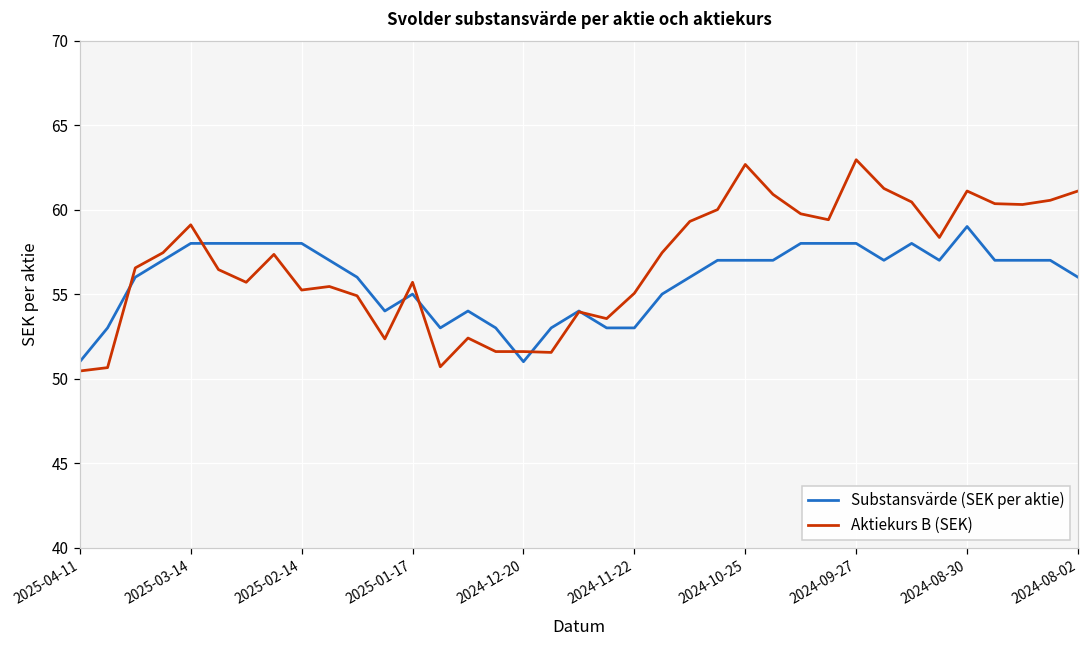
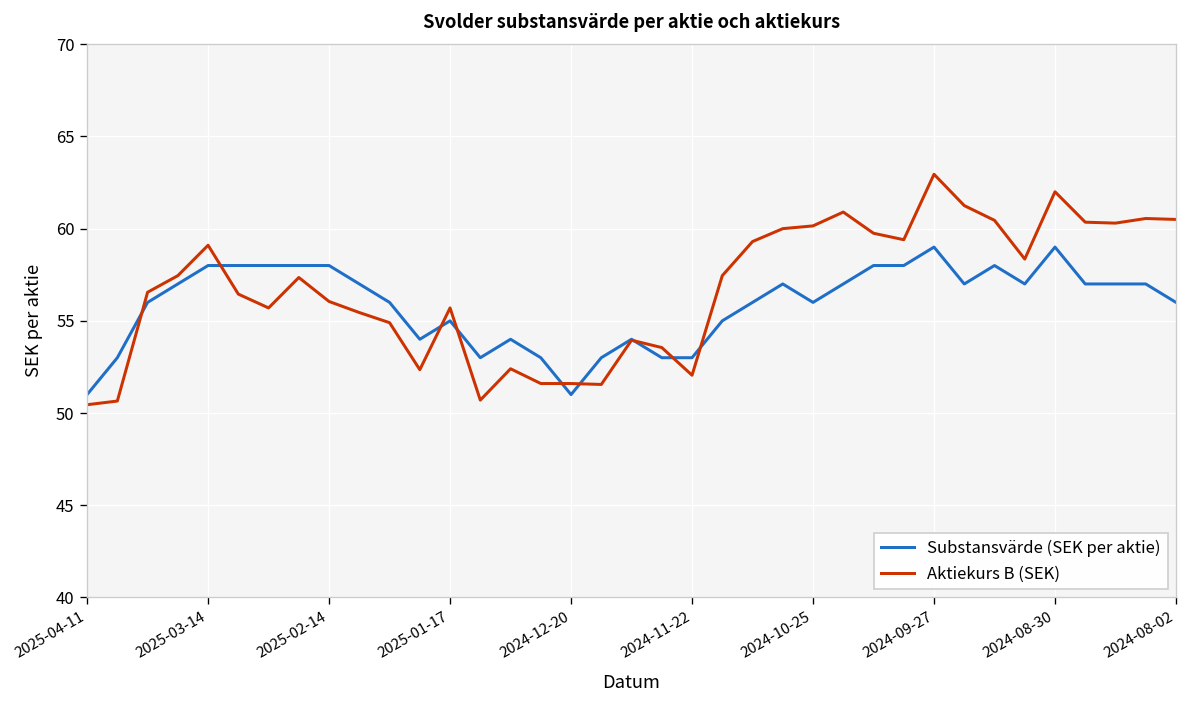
Aktiekurs B (SEK), 2025-02-14: 55.2 -> 56.1
Aktiekurs B (SEK), 2024-11-22: 55.1 -> 52.1
Substansvärde (SEK per aktie), 2024-10-25: 57 -> 56
Aktiekurs B (SEK), 2024-10-25: 62.7 -> 60.2
Substansvärde (SEK per aktie), 2024-09-27: 58 -> 59
Aktiekurs B (SEK), 2024-08-30: 61.1 -> 62.0
Aktiekurs B (SEK), 2024-08-02: 61.1 -> 60.5
